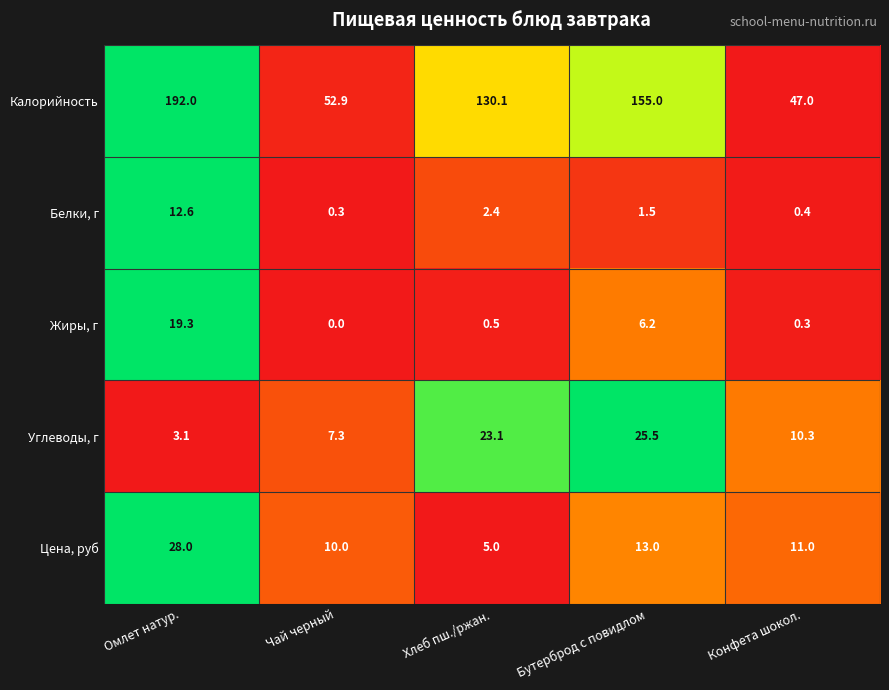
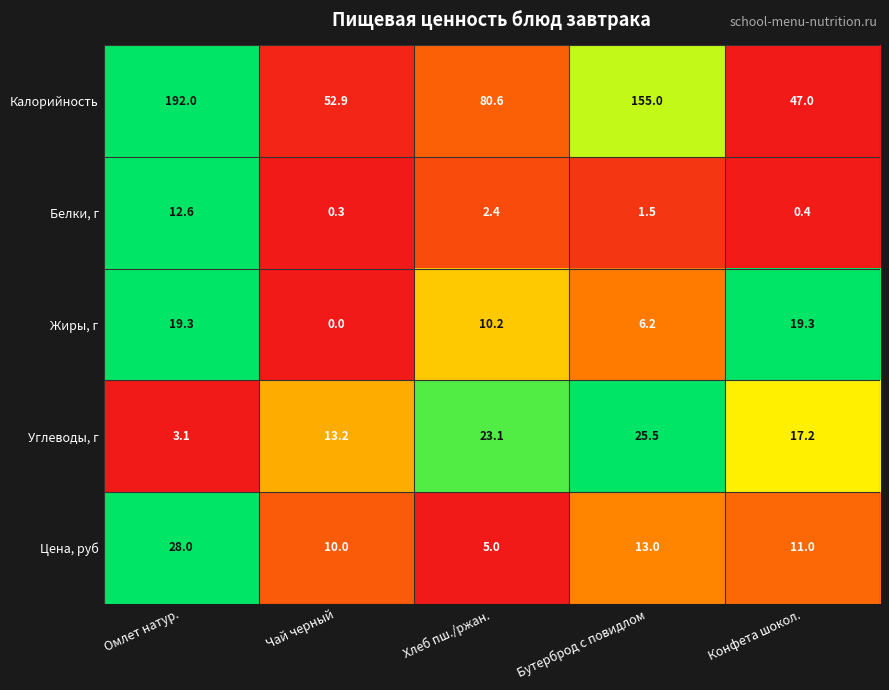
Калорийность, Хлеб пш./ржан.: 130.1 -> 80.6
Жиры, г, Хлеб пш./ржан.: 0.5 -> 10.2
Жиры, г, Конфета шокол.: 0.3 -> 19.3
Углеводы, г, Чай черный: 7.3 -> 13.2
Углеводы, г, Конфета шокол.: 10.3 -> 17.2
